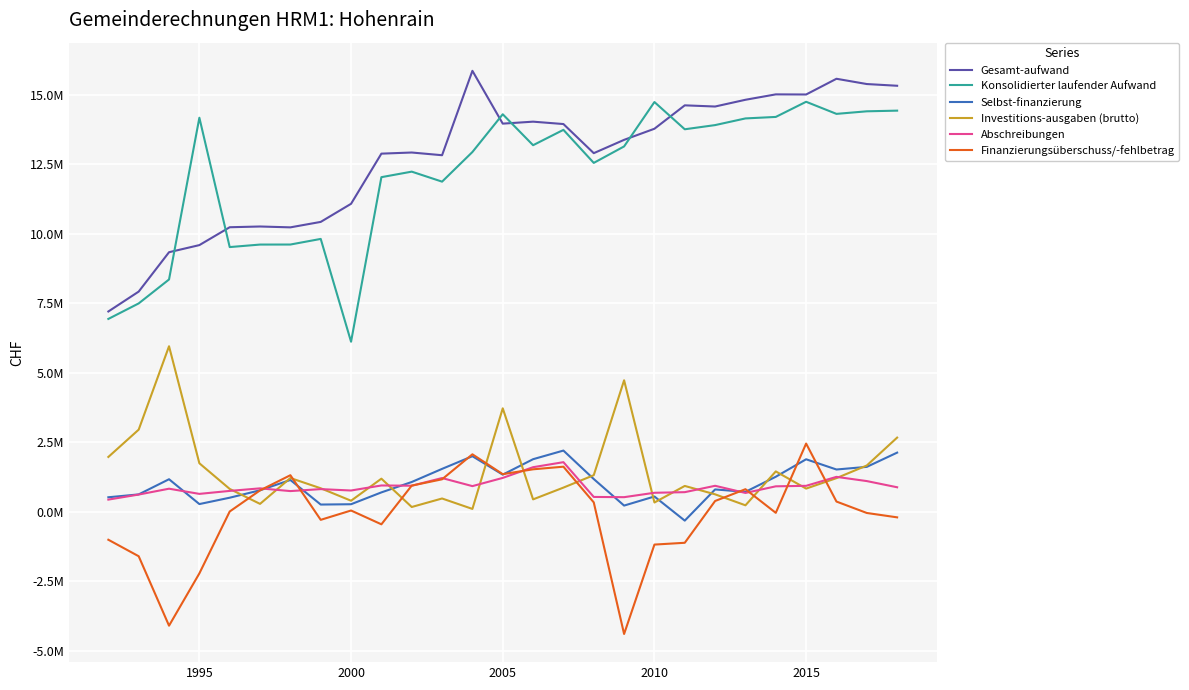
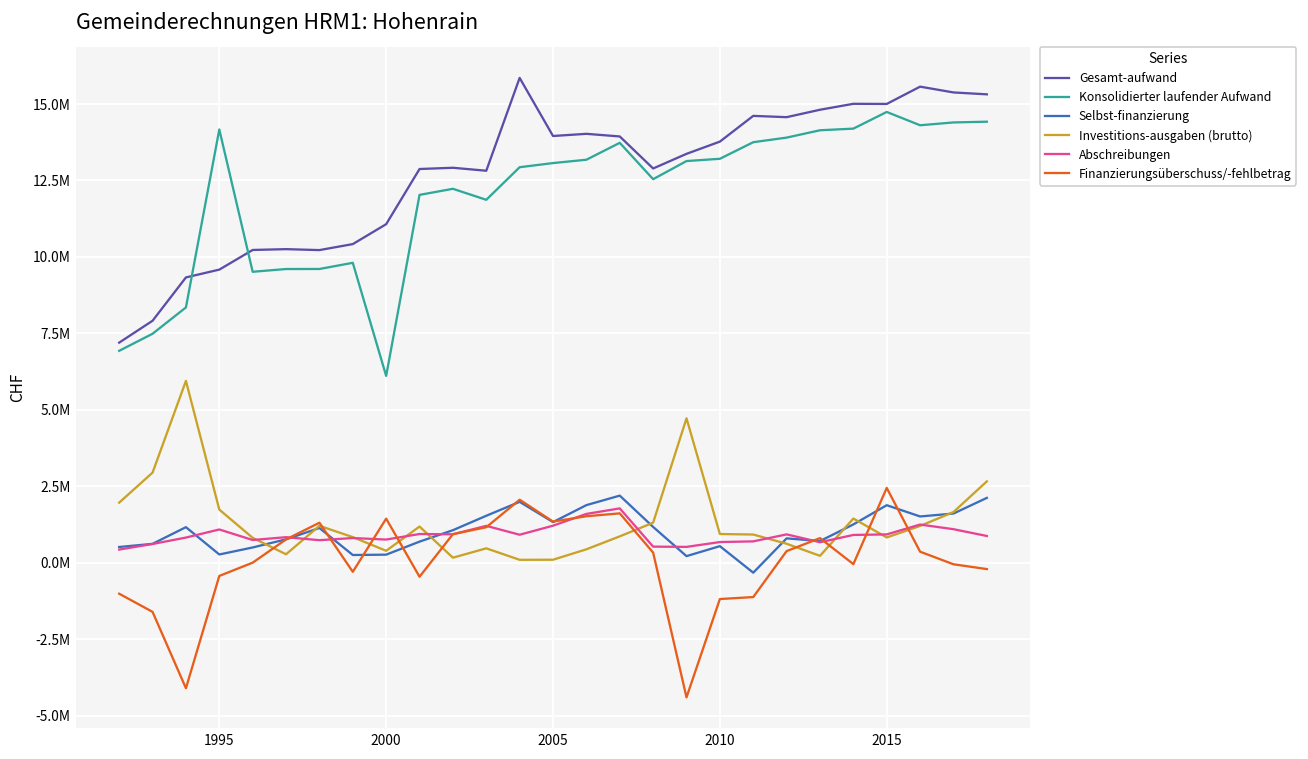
Abschreibungen, 1995: 600000 -> 1100000
Finanzierungsüberschuss/-fehlbetrag, 1995: -2200000 -> -400000
Finanzierungsüberschuss/-fehlbetrag, 2000: 0 -> 1400000
Konsolidierter laufender Aufwand, 2005: 14300000 -> 13100000
Investitions-ausgaben (brutto), 2005: 3700000 -> 100000
Konsolidierter laufender Aufwand, 2010: 14700000 -> 13200000
Investitions-ausgaben (brutto), 2010: 300000 -> 900000
